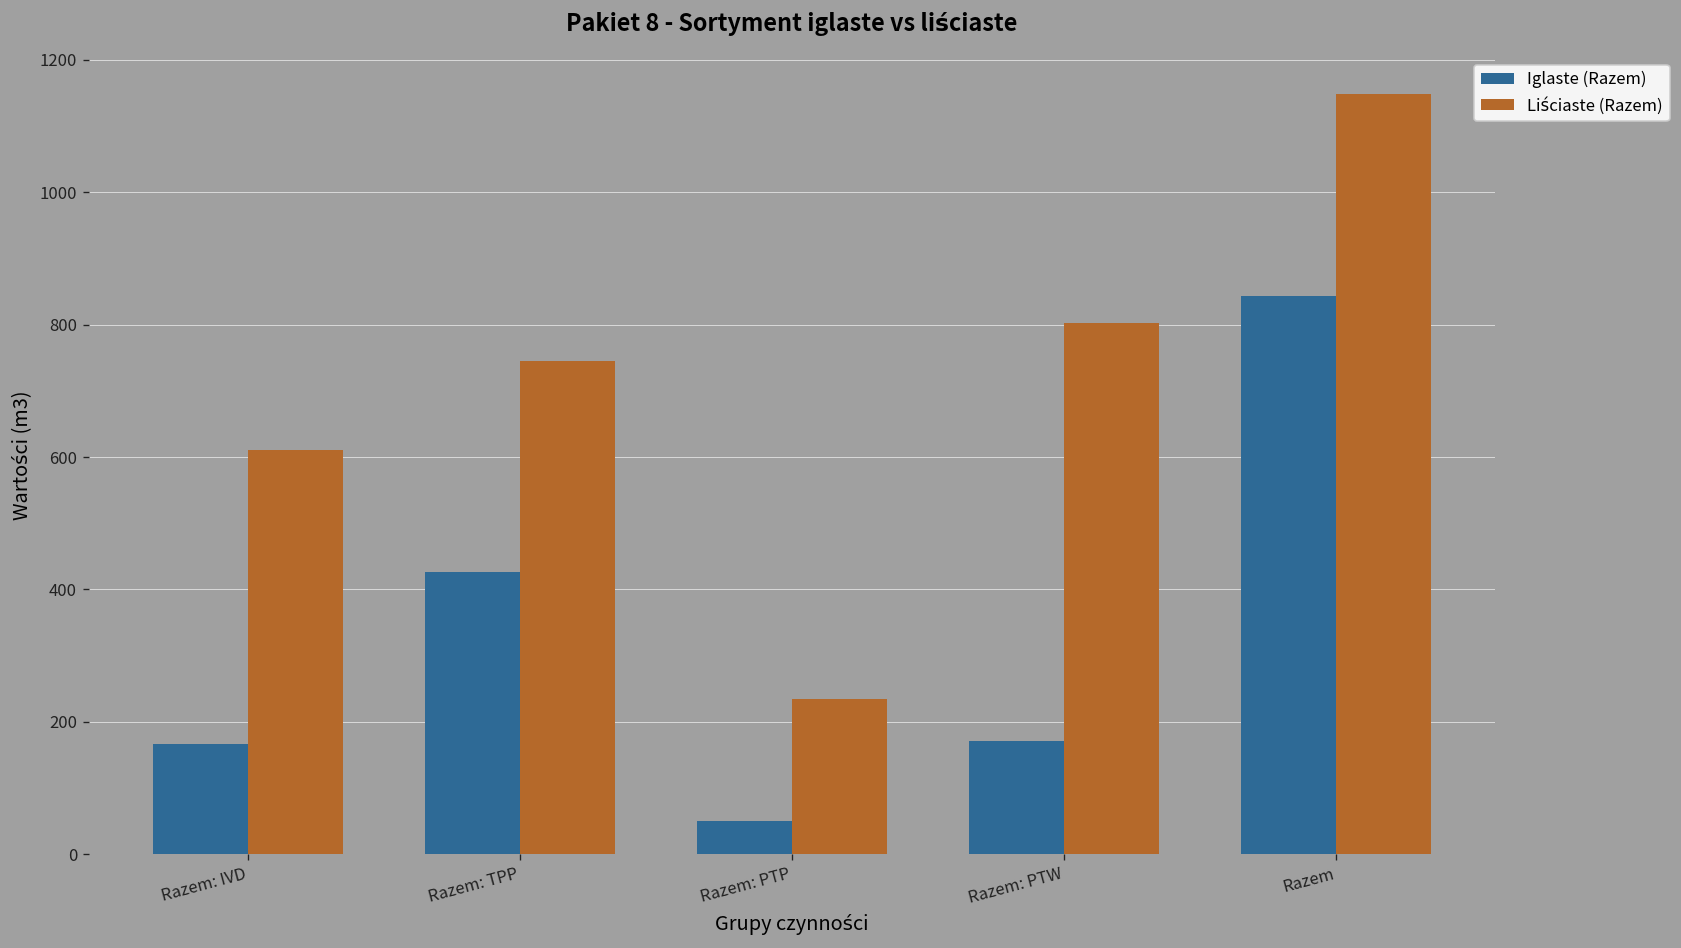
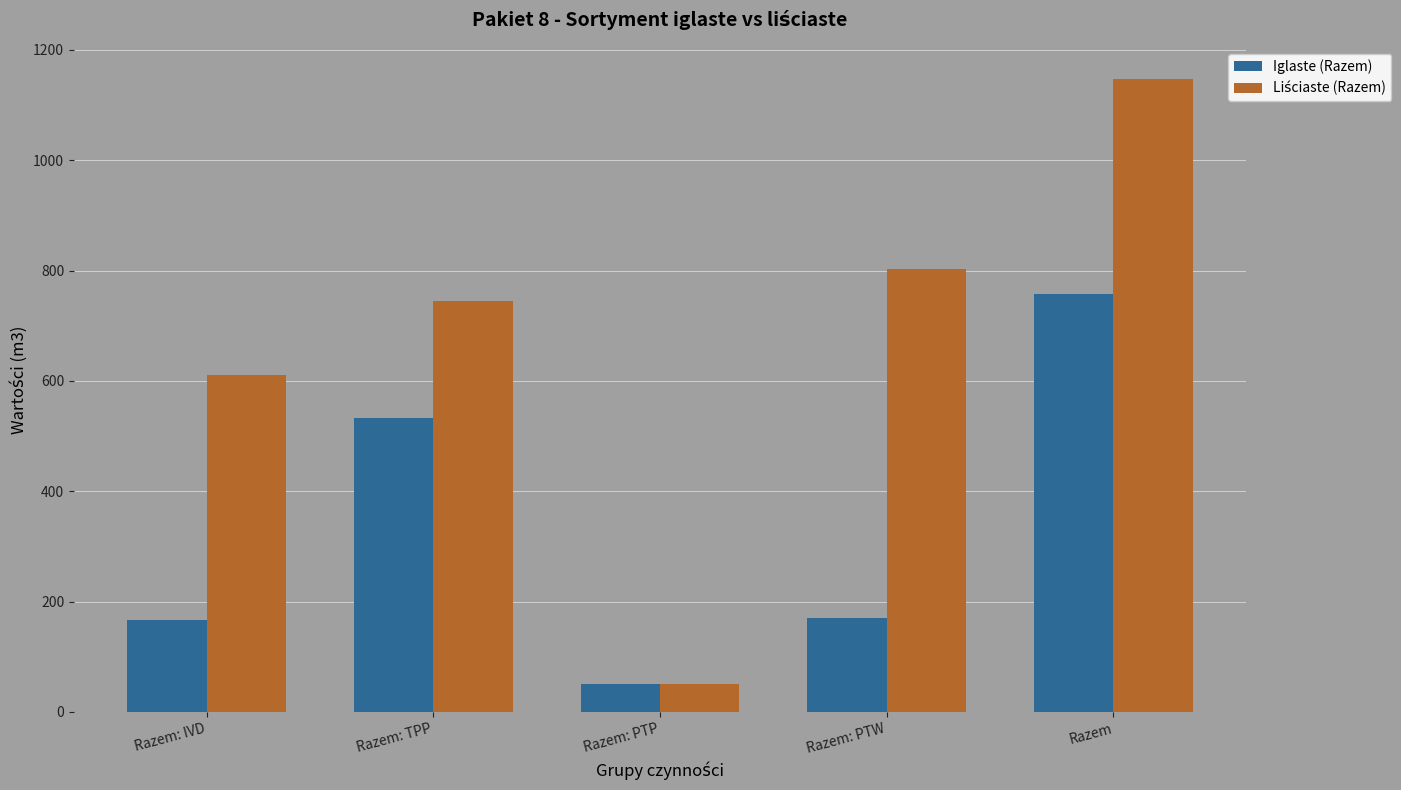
Iglaste (Razem), Razem: TPP: 430 -> 530
Liściaste (Razem), Razem: PTP: 230 -> 50
Iglaste (Razem), Razem: 840 -> 760
